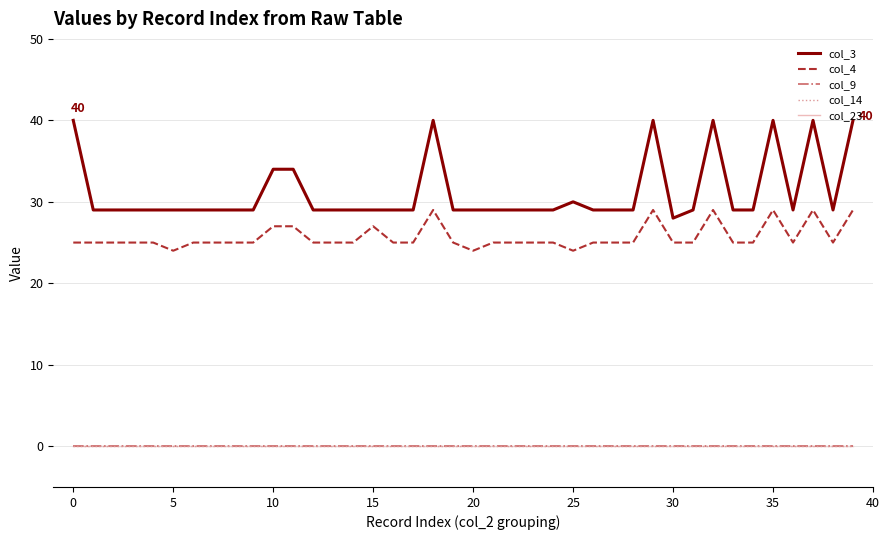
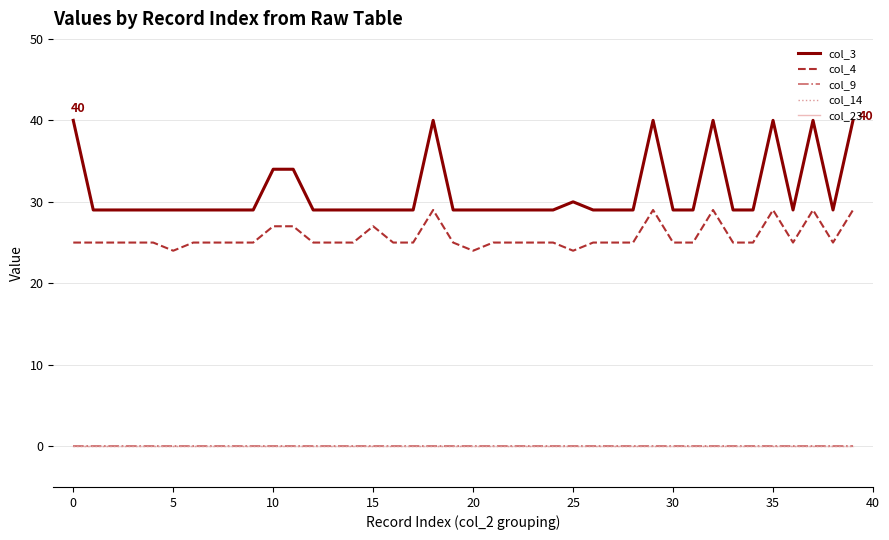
col_3, 30: 28 -> 29
